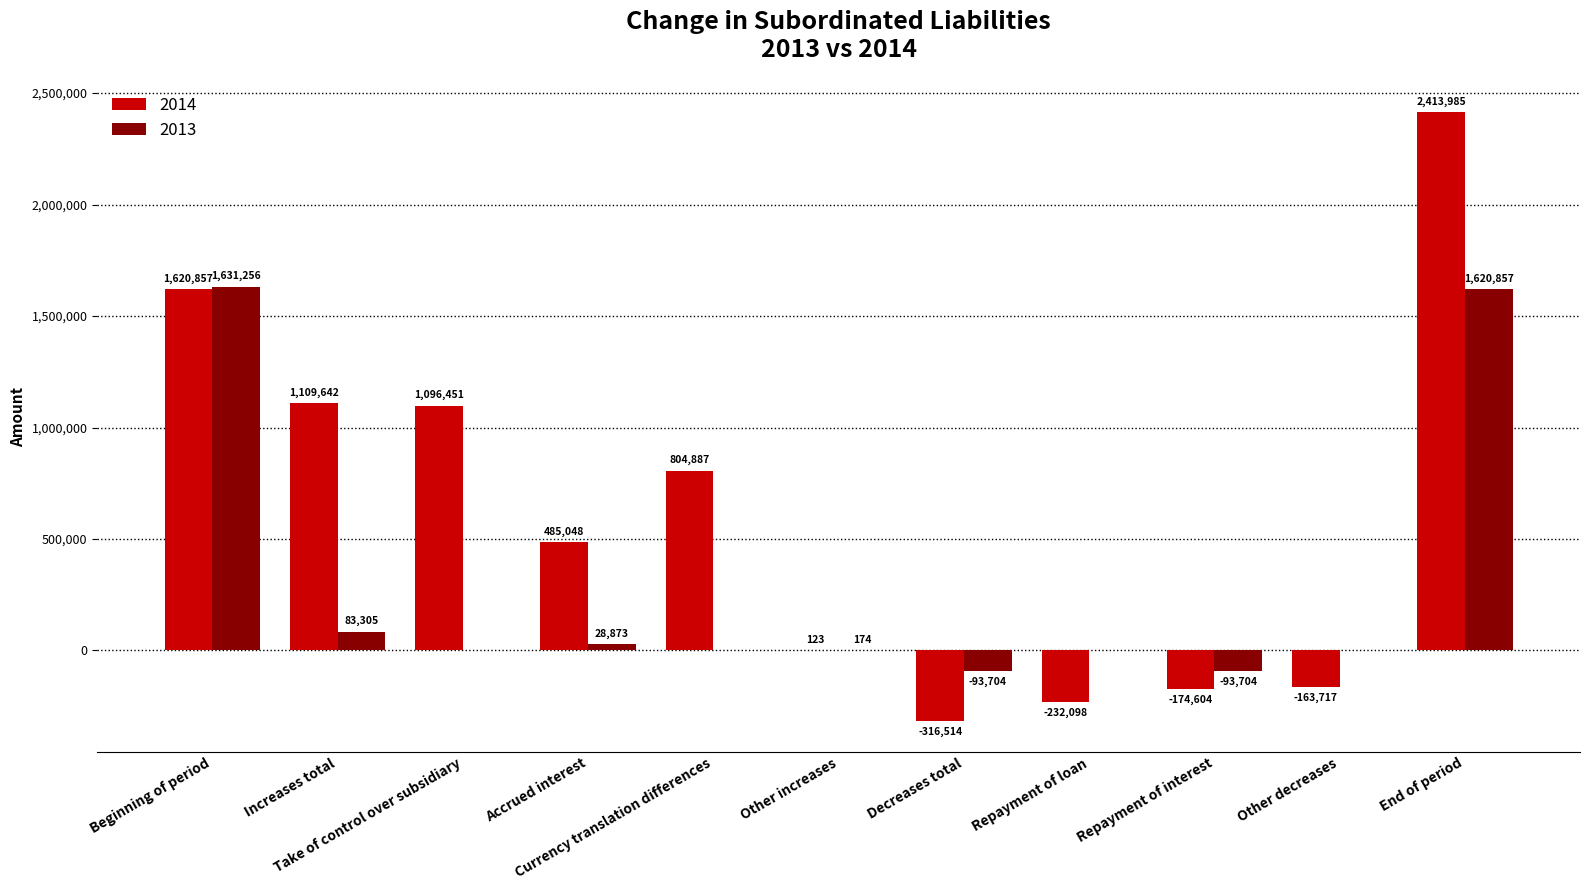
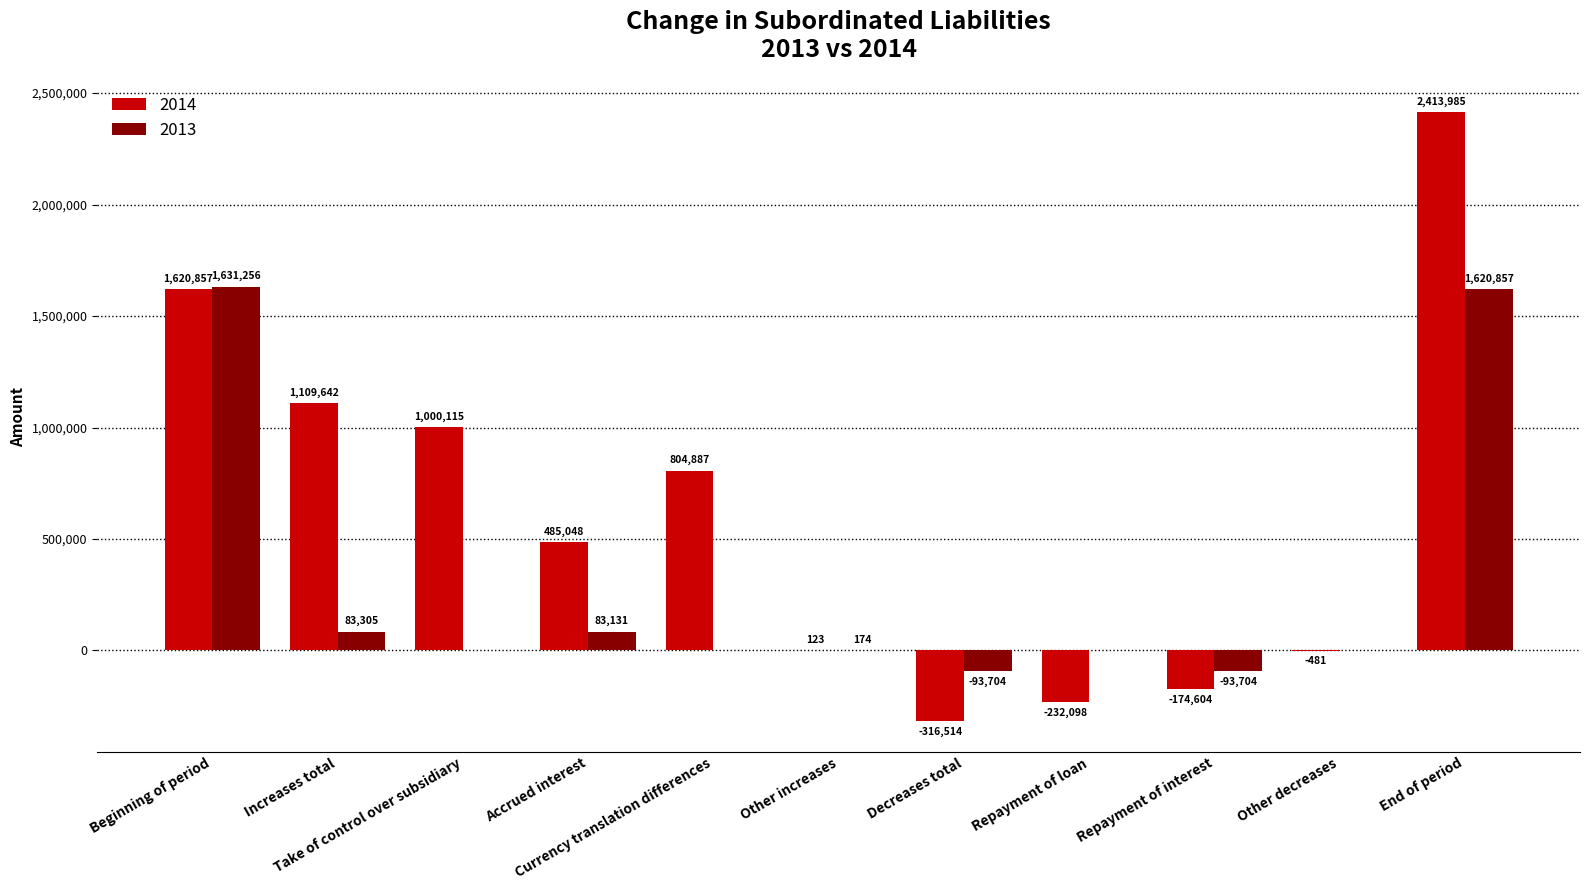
2014, Take of control over subsidiary: 1,096,451 -> 1,000,115
2013, Accrued interest: 28,873 -> 83,131
2014, Other decreases: -163,717 -> -481
